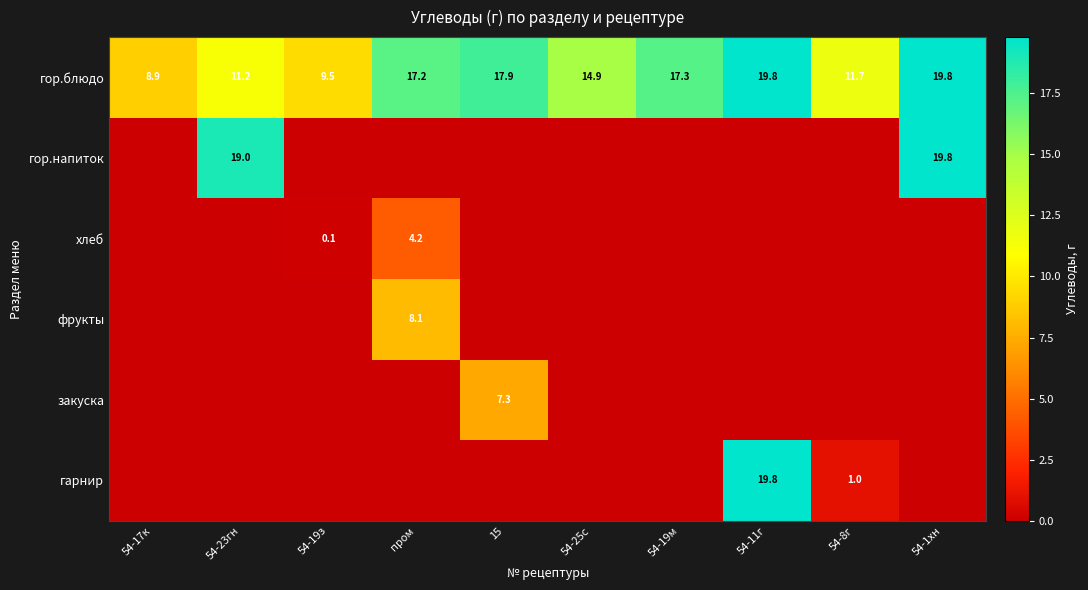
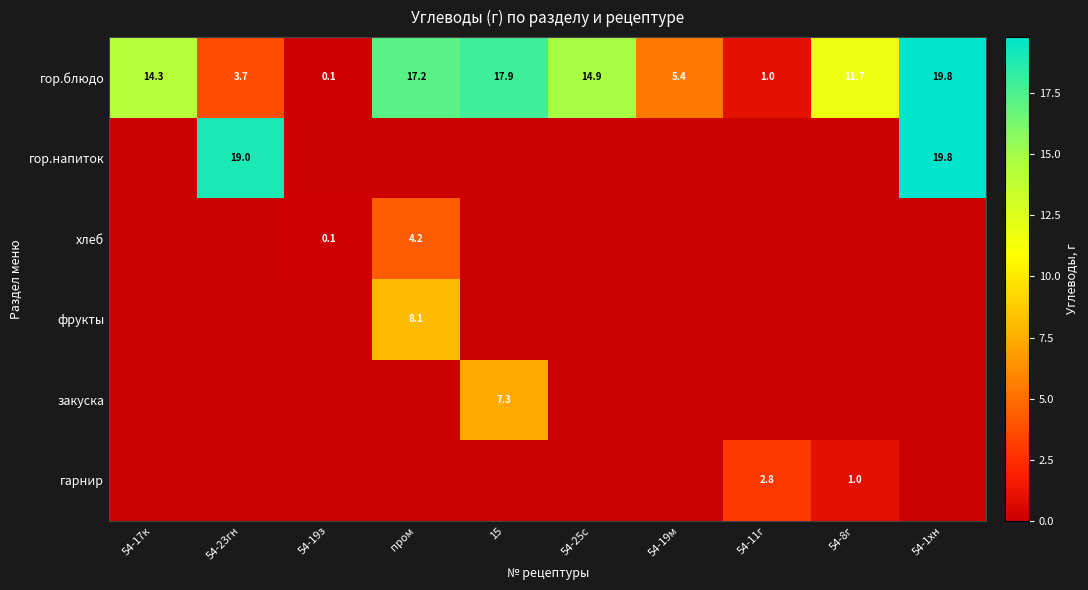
гор.блюдо, 54-17к: 8.9 -> 14.3
гор.блюдо, 54-23гн: 11.2 -> 3.7
гор.блюдо, 54-19з: 9.5 -> 0.1
гор.блюдо, 54-19м: 17.3 -> 5.4
гор.блюдо, 54-11г: 19.8 -> 1.0
гарнир, 54-11г: 19.8 -> 2.8
